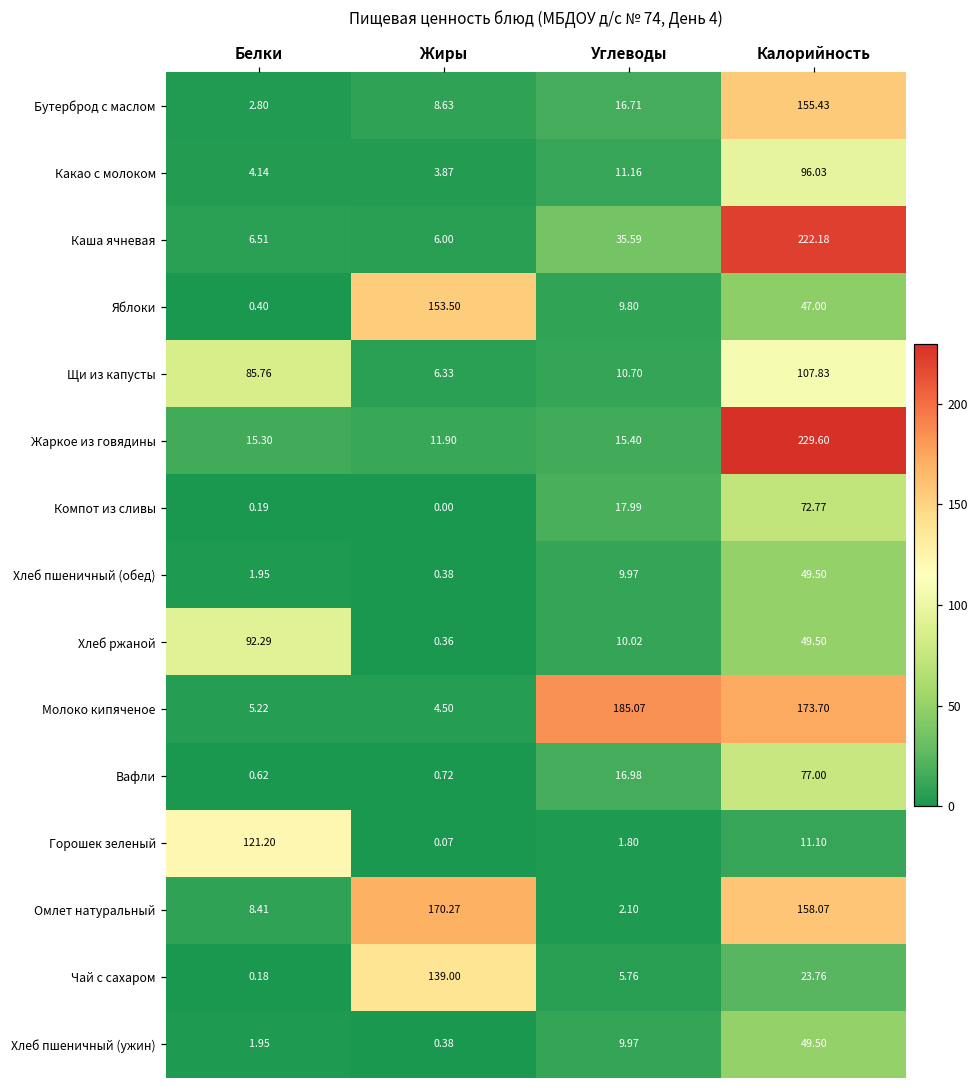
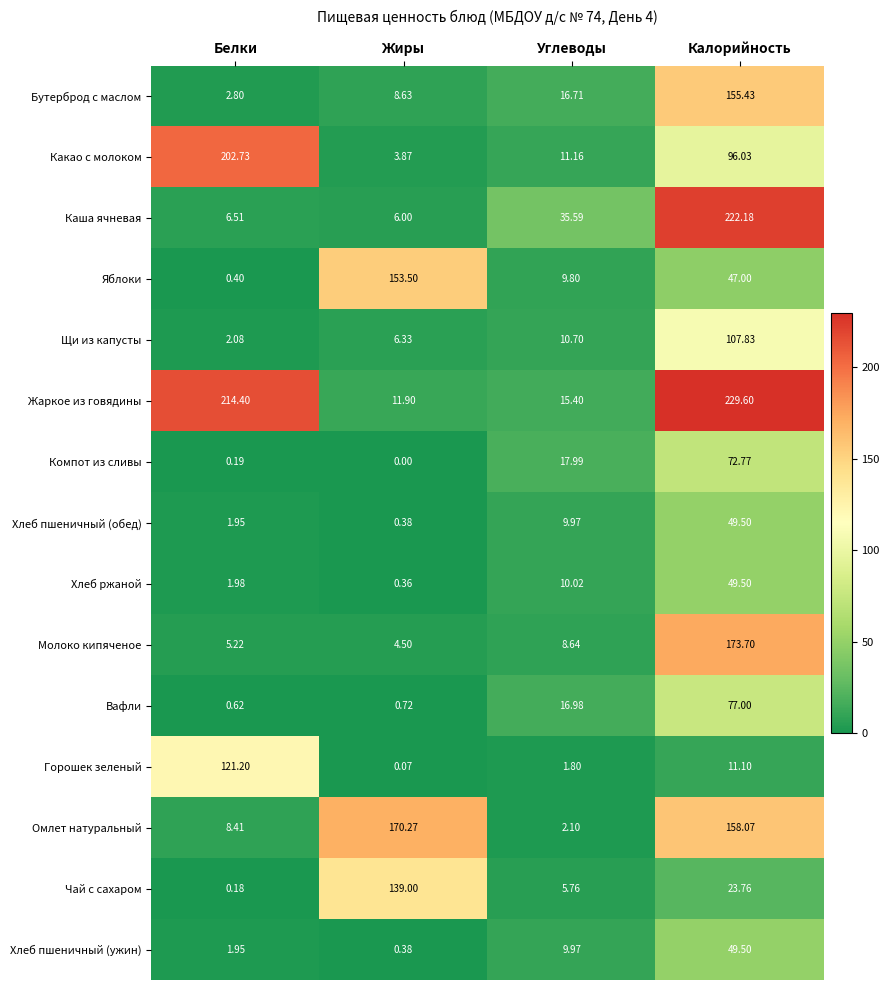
Какао с молоком, Белки: 4.14 -> 202.73
Щи из капусты, Белки: 85.76 -> 2.08
Жаркое из говядины, Белки: 15.30 -> 214.40
Хлеб ржаной, Белки: 92.29 -> 1.98
Молоко кипяченое, Углеводы: 185.07 -> 8.64
